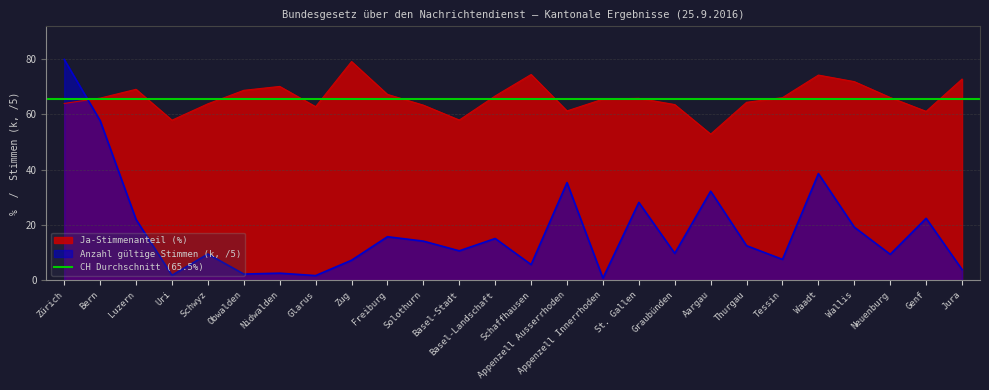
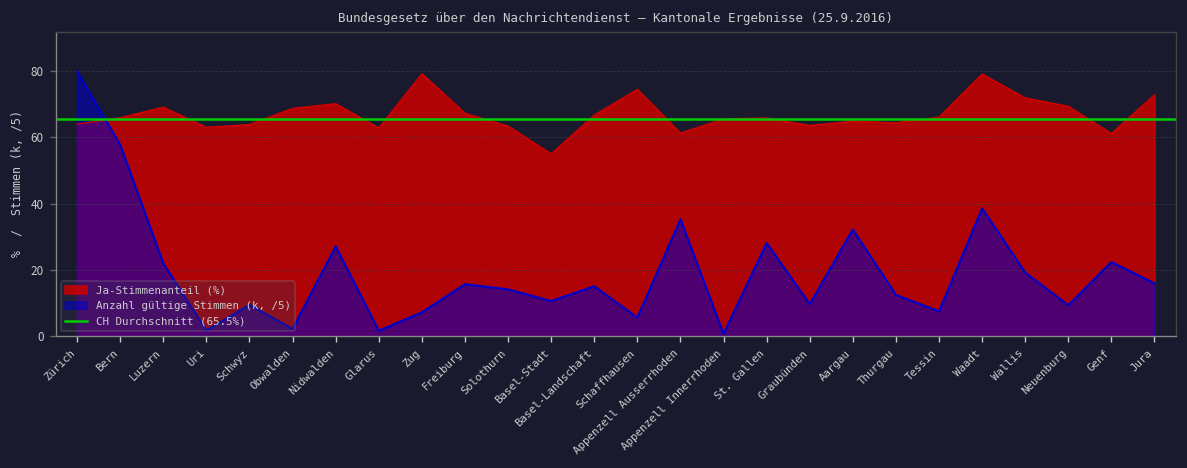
Ja-Stimmenanteil (%), Uri: 58 -> 63
Anzahl gültige Stimmen (k, /5), Nidwalden: 3 -> 27
Ja-Stimmenanteil (%), Basel-Stadt: 58 -> 55
Ja-Stimmenanteil (%), Aargau: 53 -> 65
Ja-Stimmenanteil (%), Waadt: 74 -> 79
Ja-Stimmenanteil (%), Neuenburg: 66 -> 69
Anzahl gültige Stimmen (k, /5), Jura: 4 -> 16
